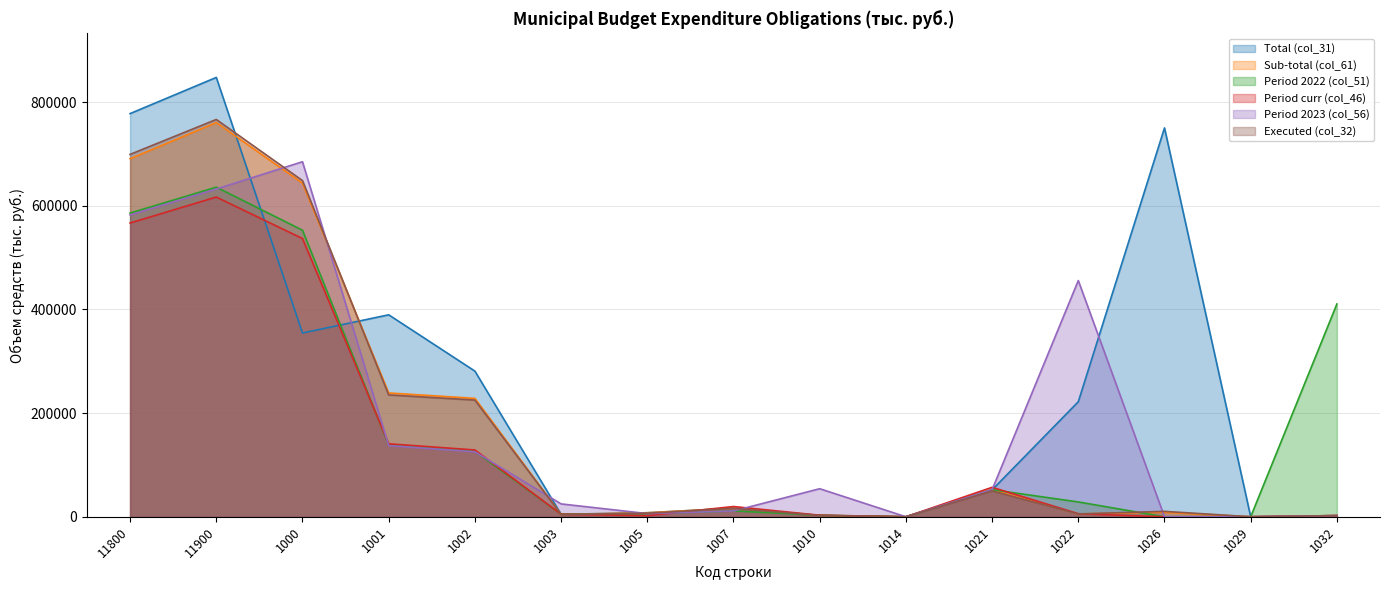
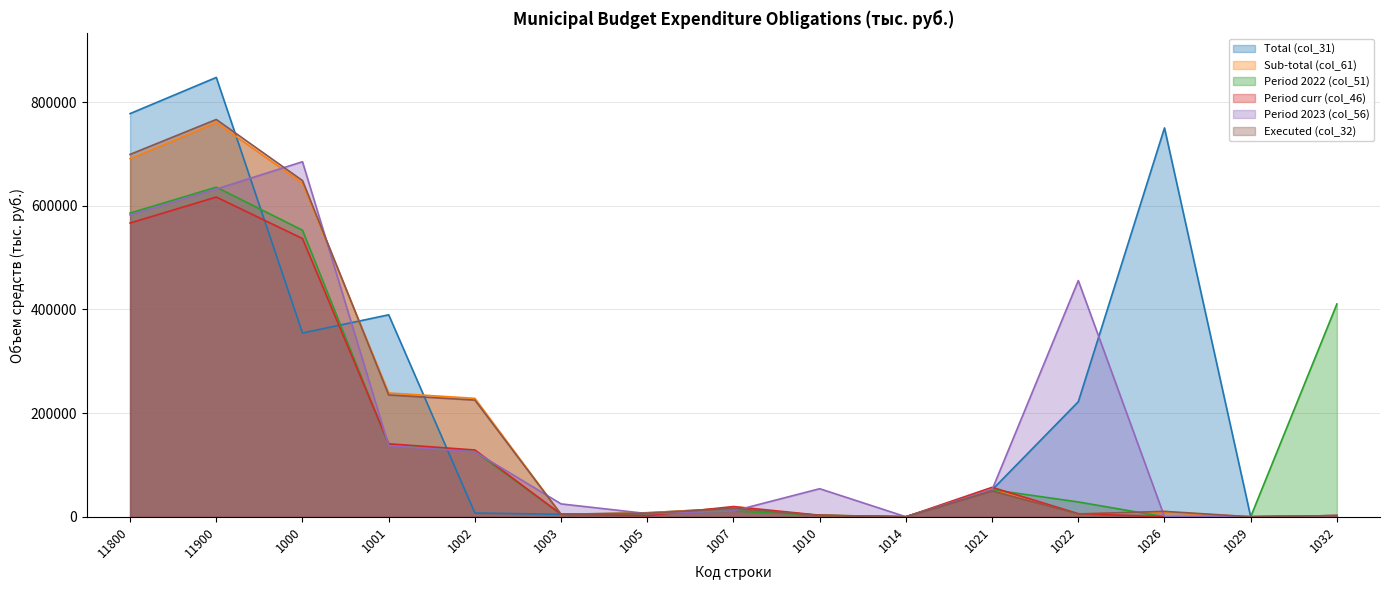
Total (col_31), 1002: 280000 -> 10000
